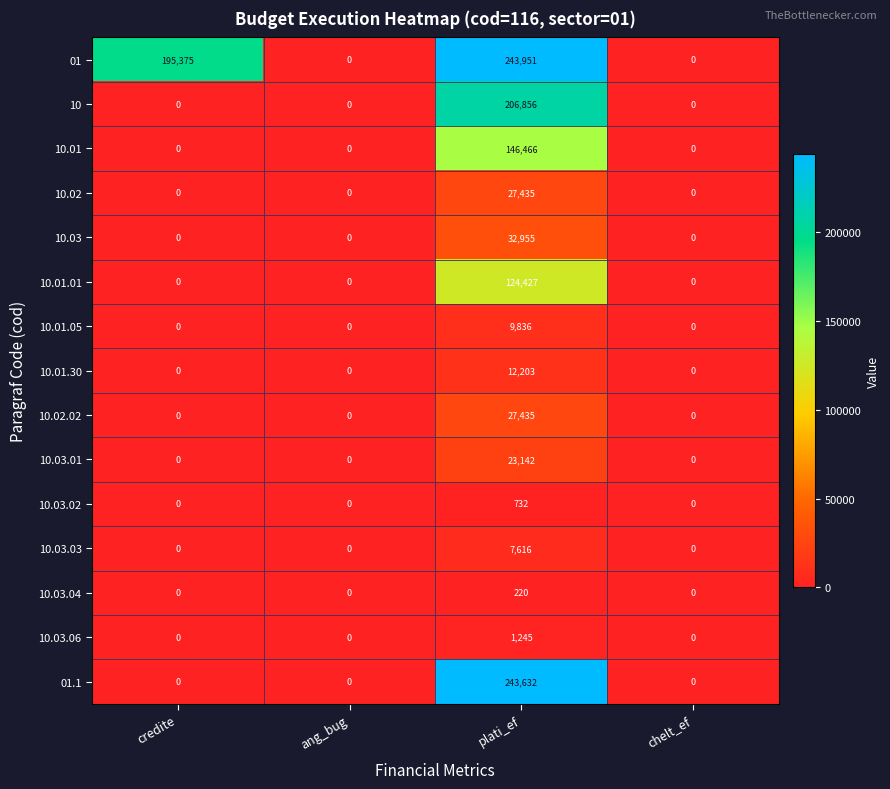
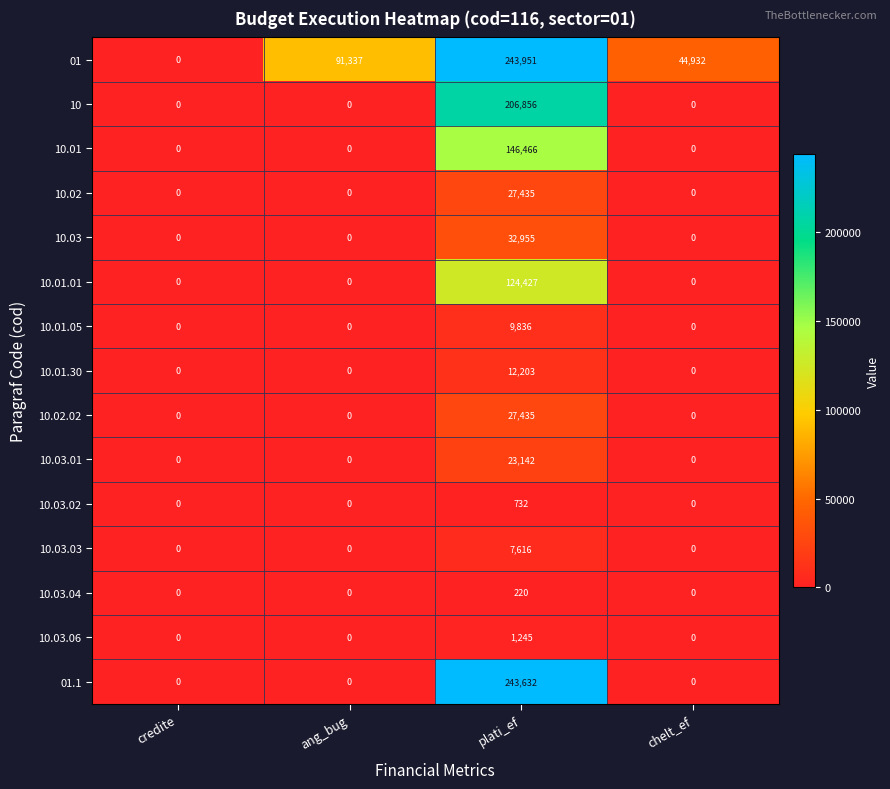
01, credite: 195,375 -> 0
01, ang_bug: 0 -> 91,337
01, chelt_ef: 0 -> 44,932
